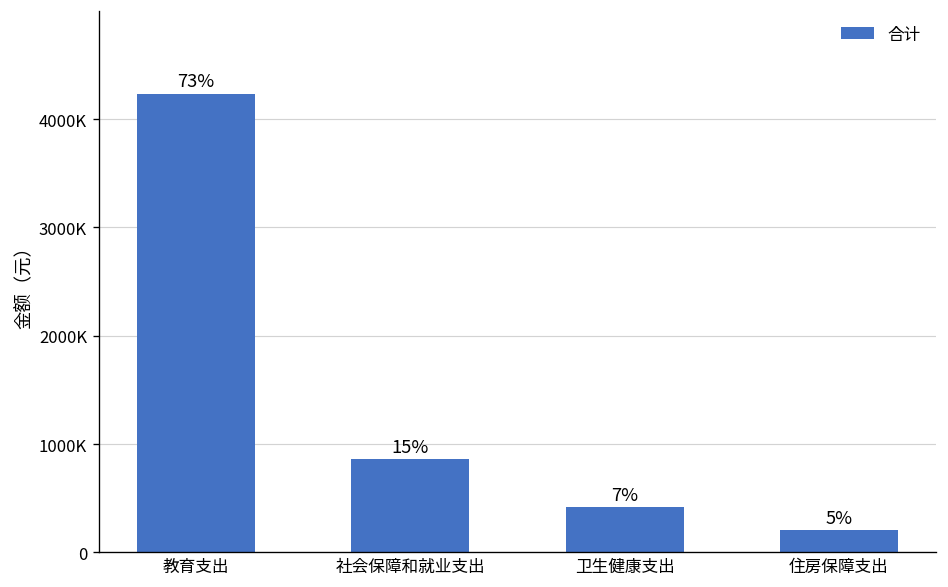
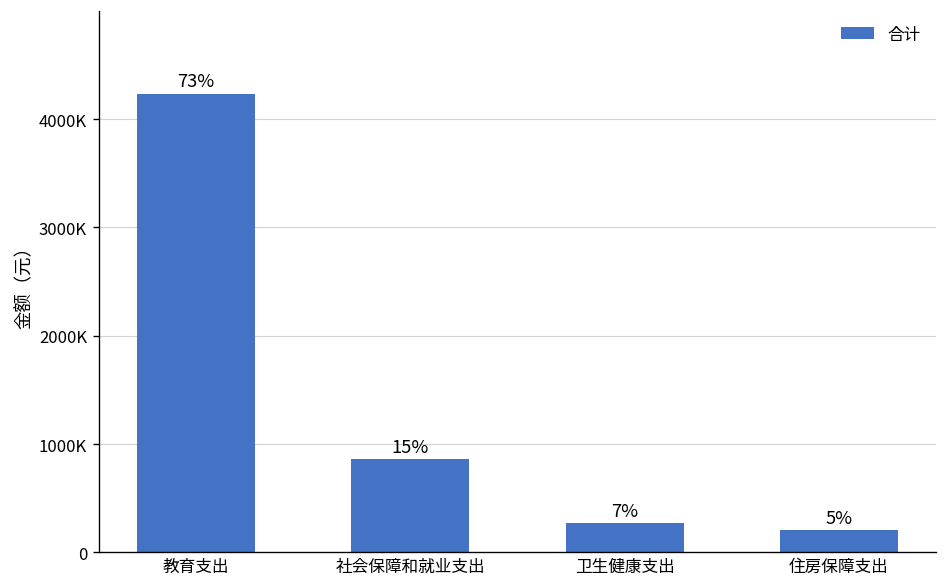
卫生健康支出: 400000 -> 300000
